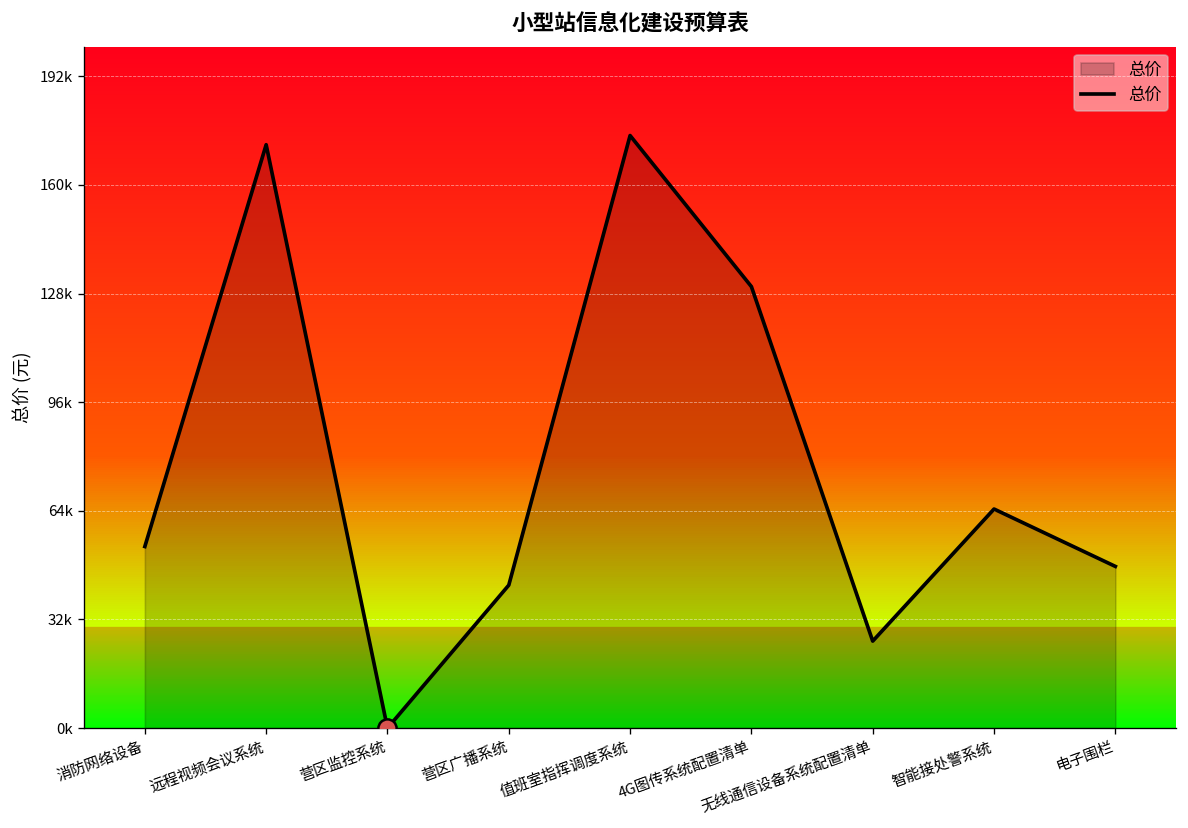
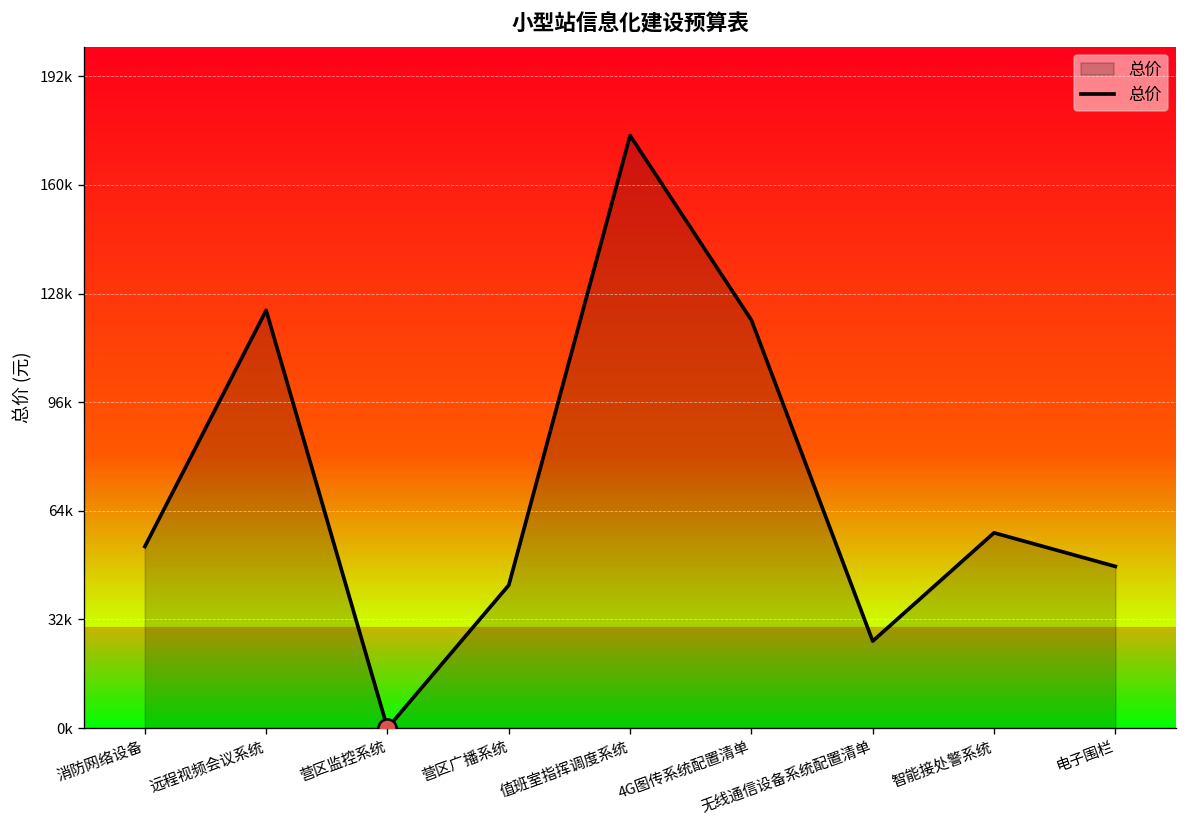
总价, 远程视频会议系统: 172000 -> 123000
总价, 4G图传系统配置清单: 130000 -> 120000
总价, 智能接处警系统: 64000 -> 57000
